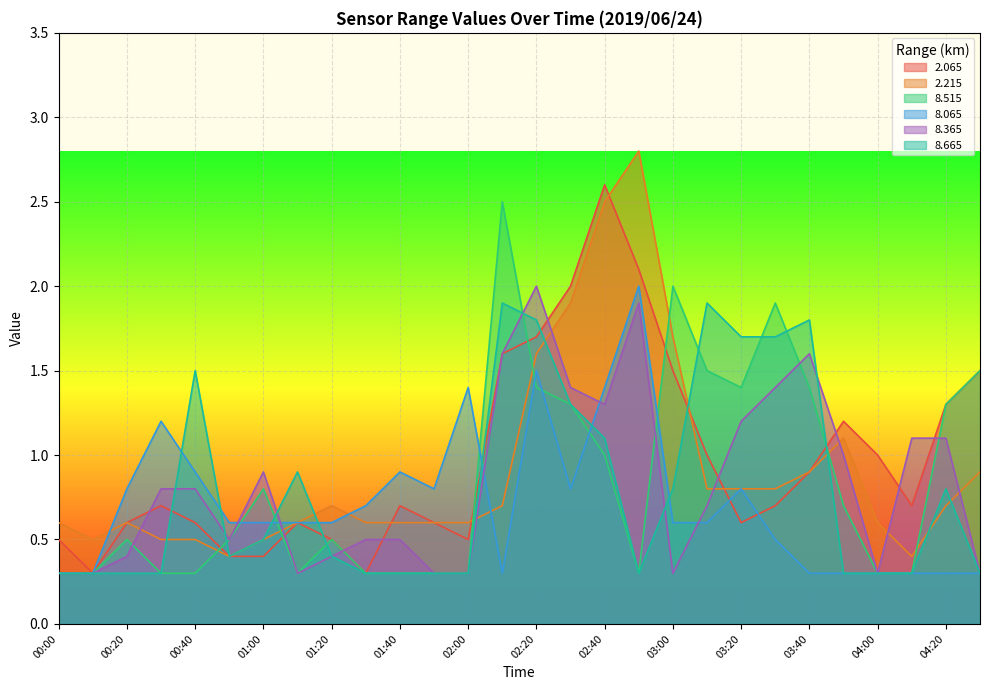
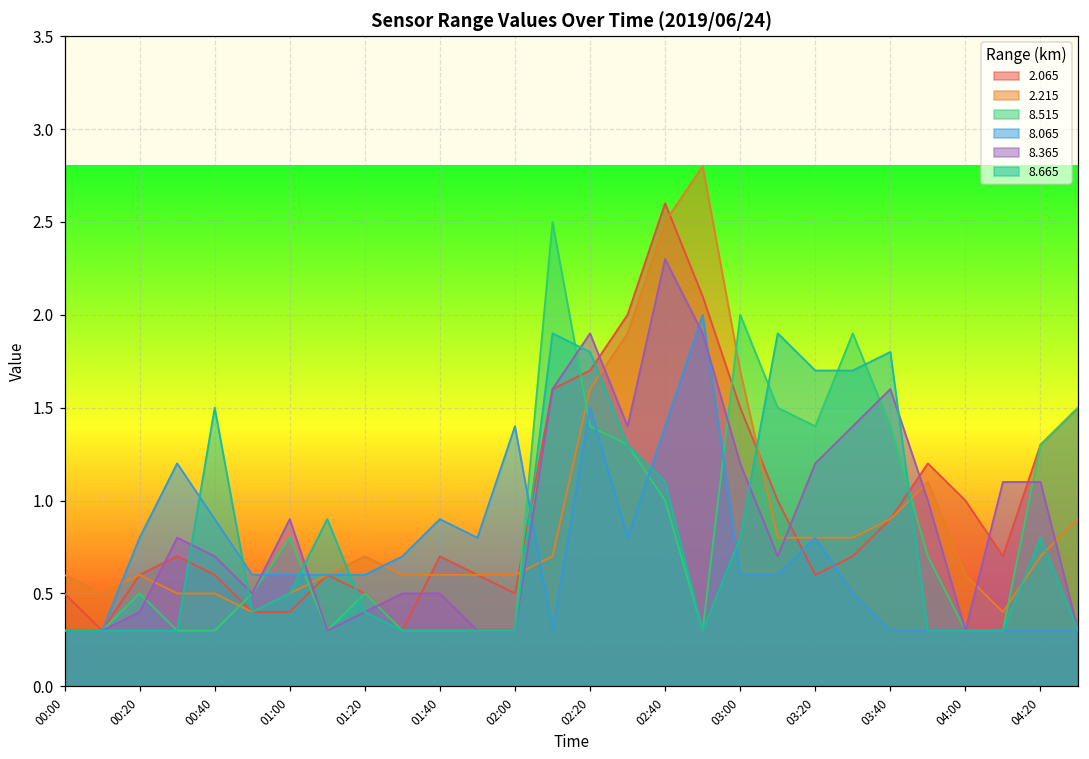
8.365, 00:40: 0.8 -> 0.7
8.365, 02:20: 2.0 -> 1.9
8.365, 02:40: 1.3 -> 2.3
8.365, 03:00: 0.3 -> 1.2
